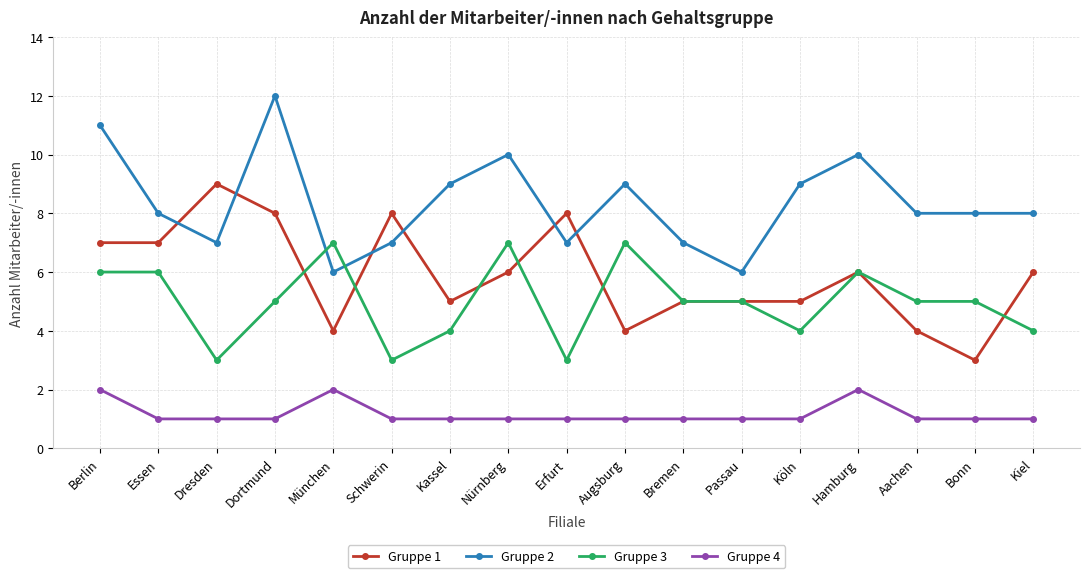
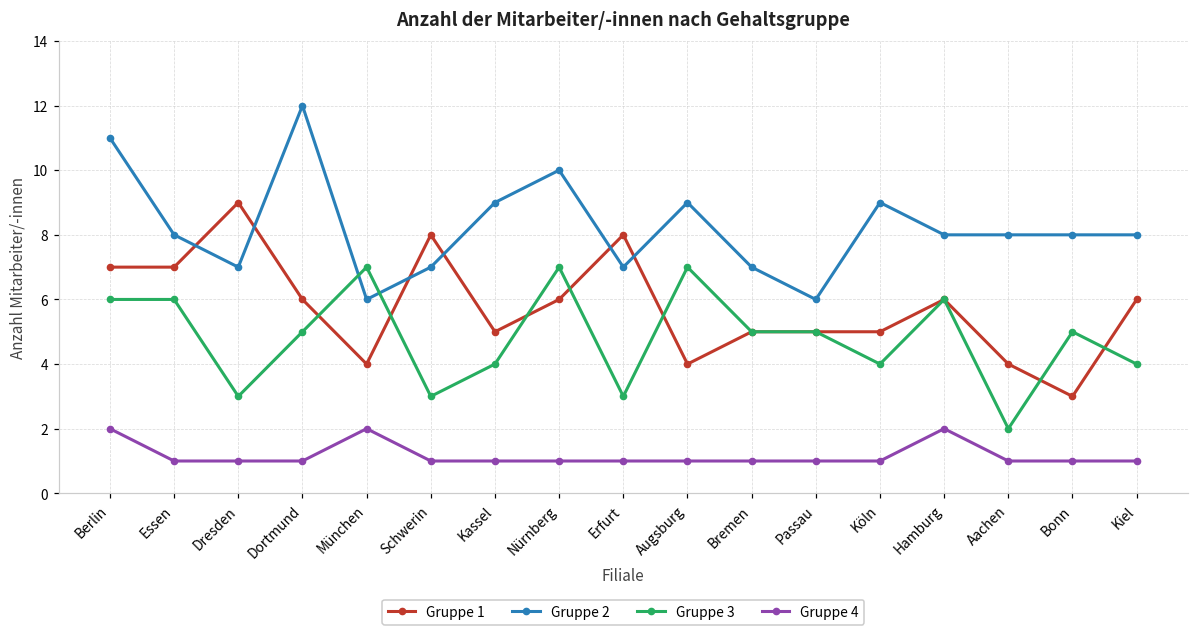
Gruppe 1, Dortmund: 8 -> 6
Gruppe 2, Hamburg: 10 -> 8
Gruppe 3, Aachen: 5 -> 2
